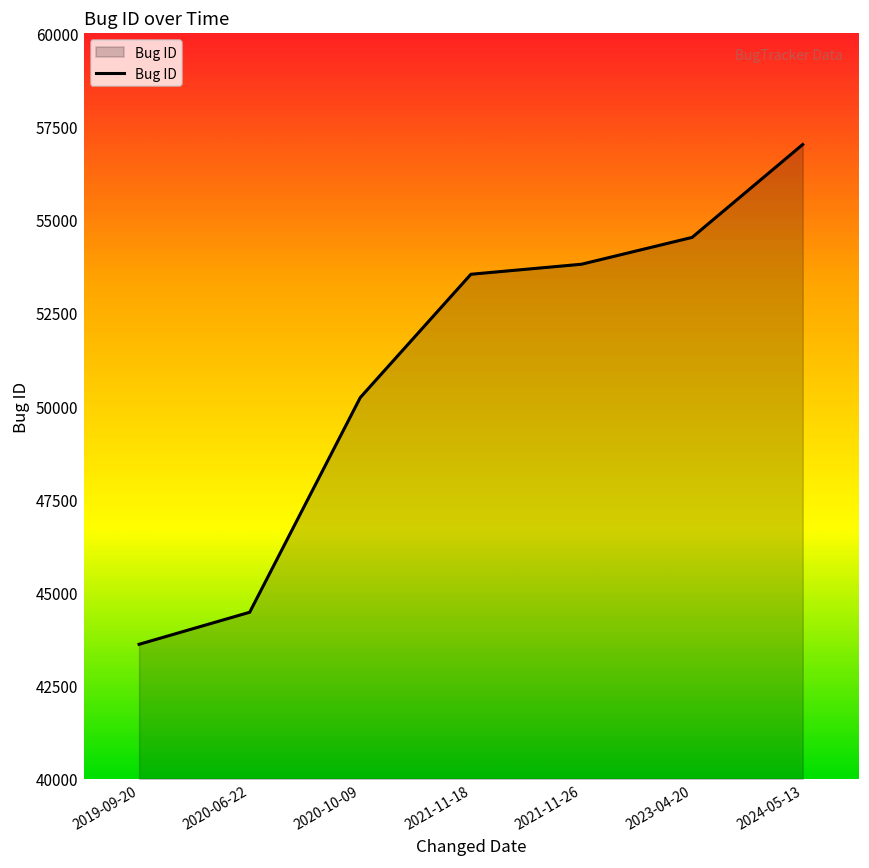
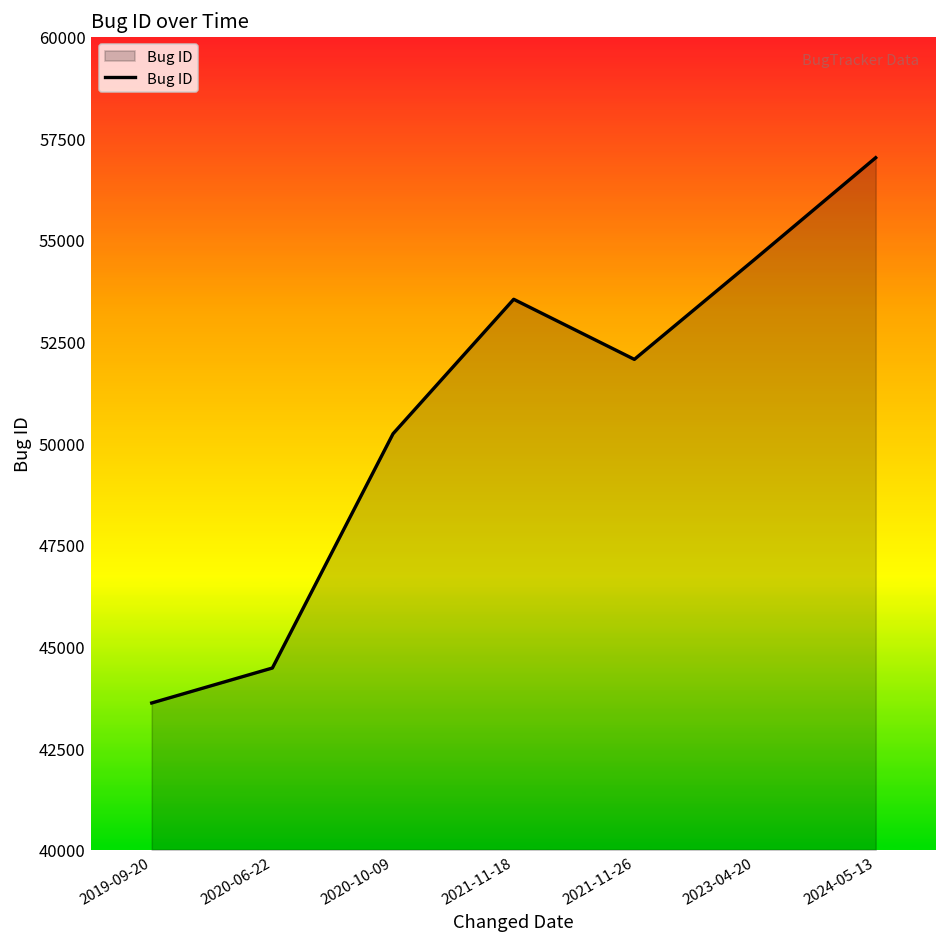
2021-11-26: 53800 -> 52100
